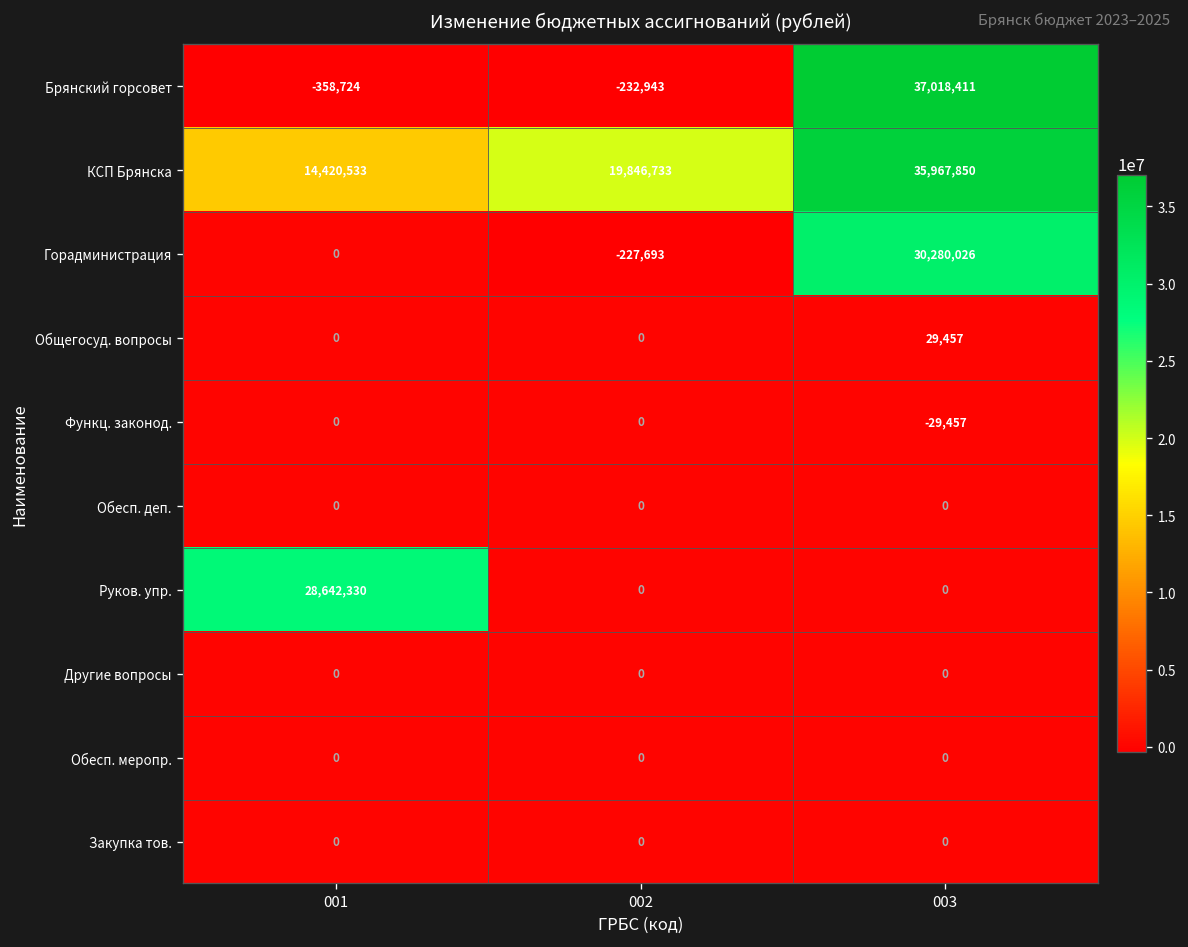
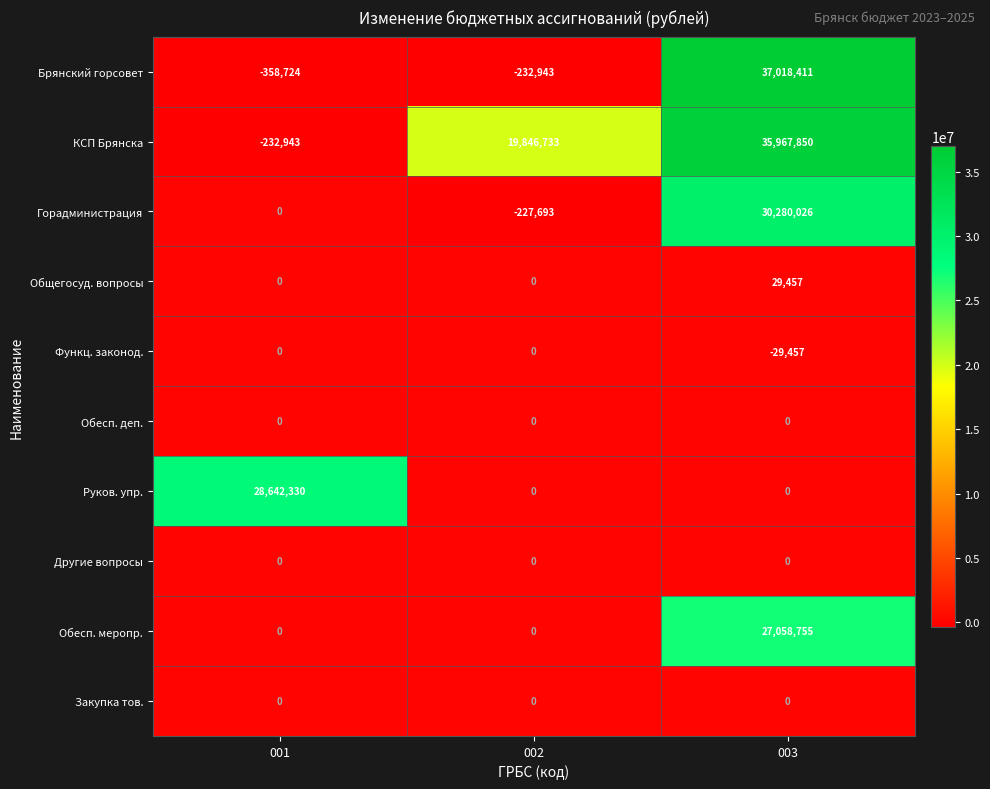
КСП Брянска, 001: 14,420,533 -> -232,943
Обесп. меропр., 003: 0 -> 27,058,755
